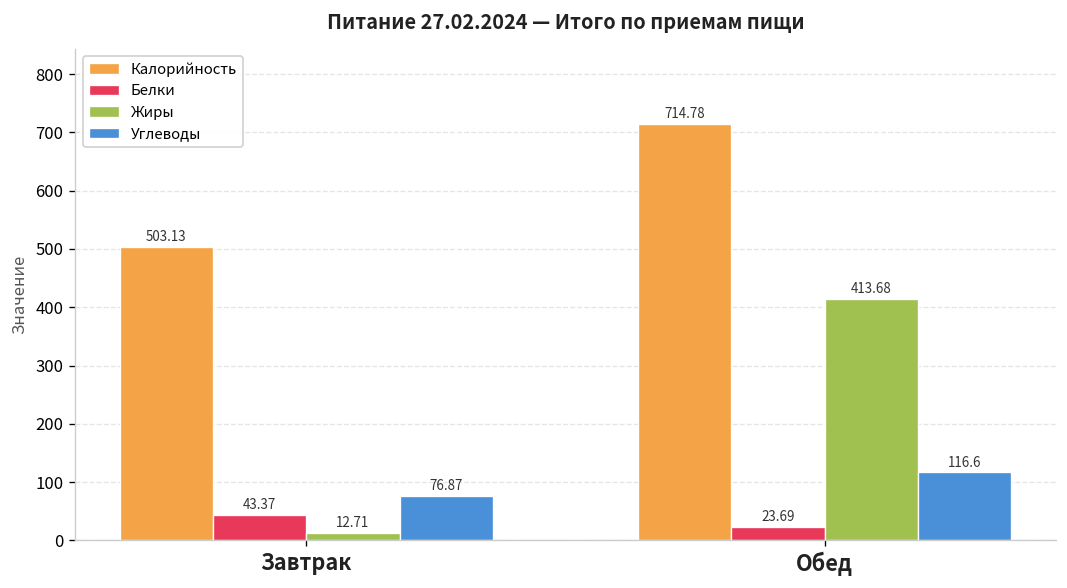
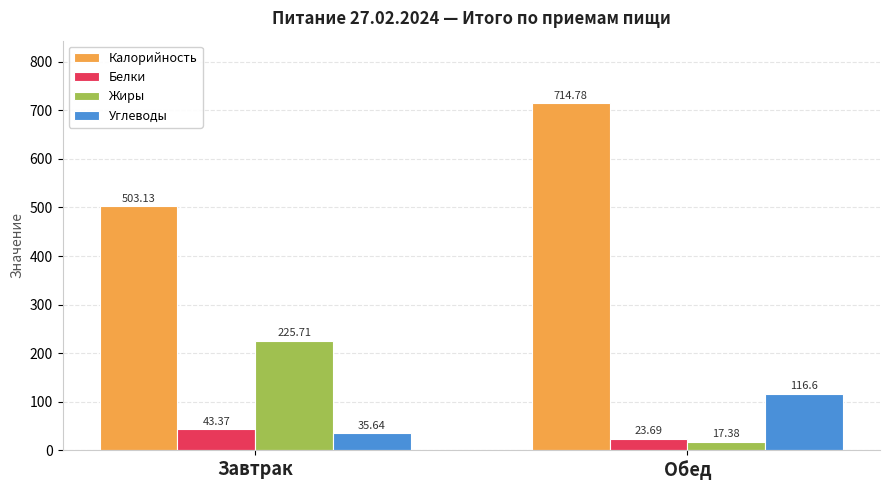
Жиры, Завтрак: 12.71 -> 225.71
Углеводы, Завтрак: 76.87 -> 35.64
Жиры, Обед: 413.68 -> 17.38
